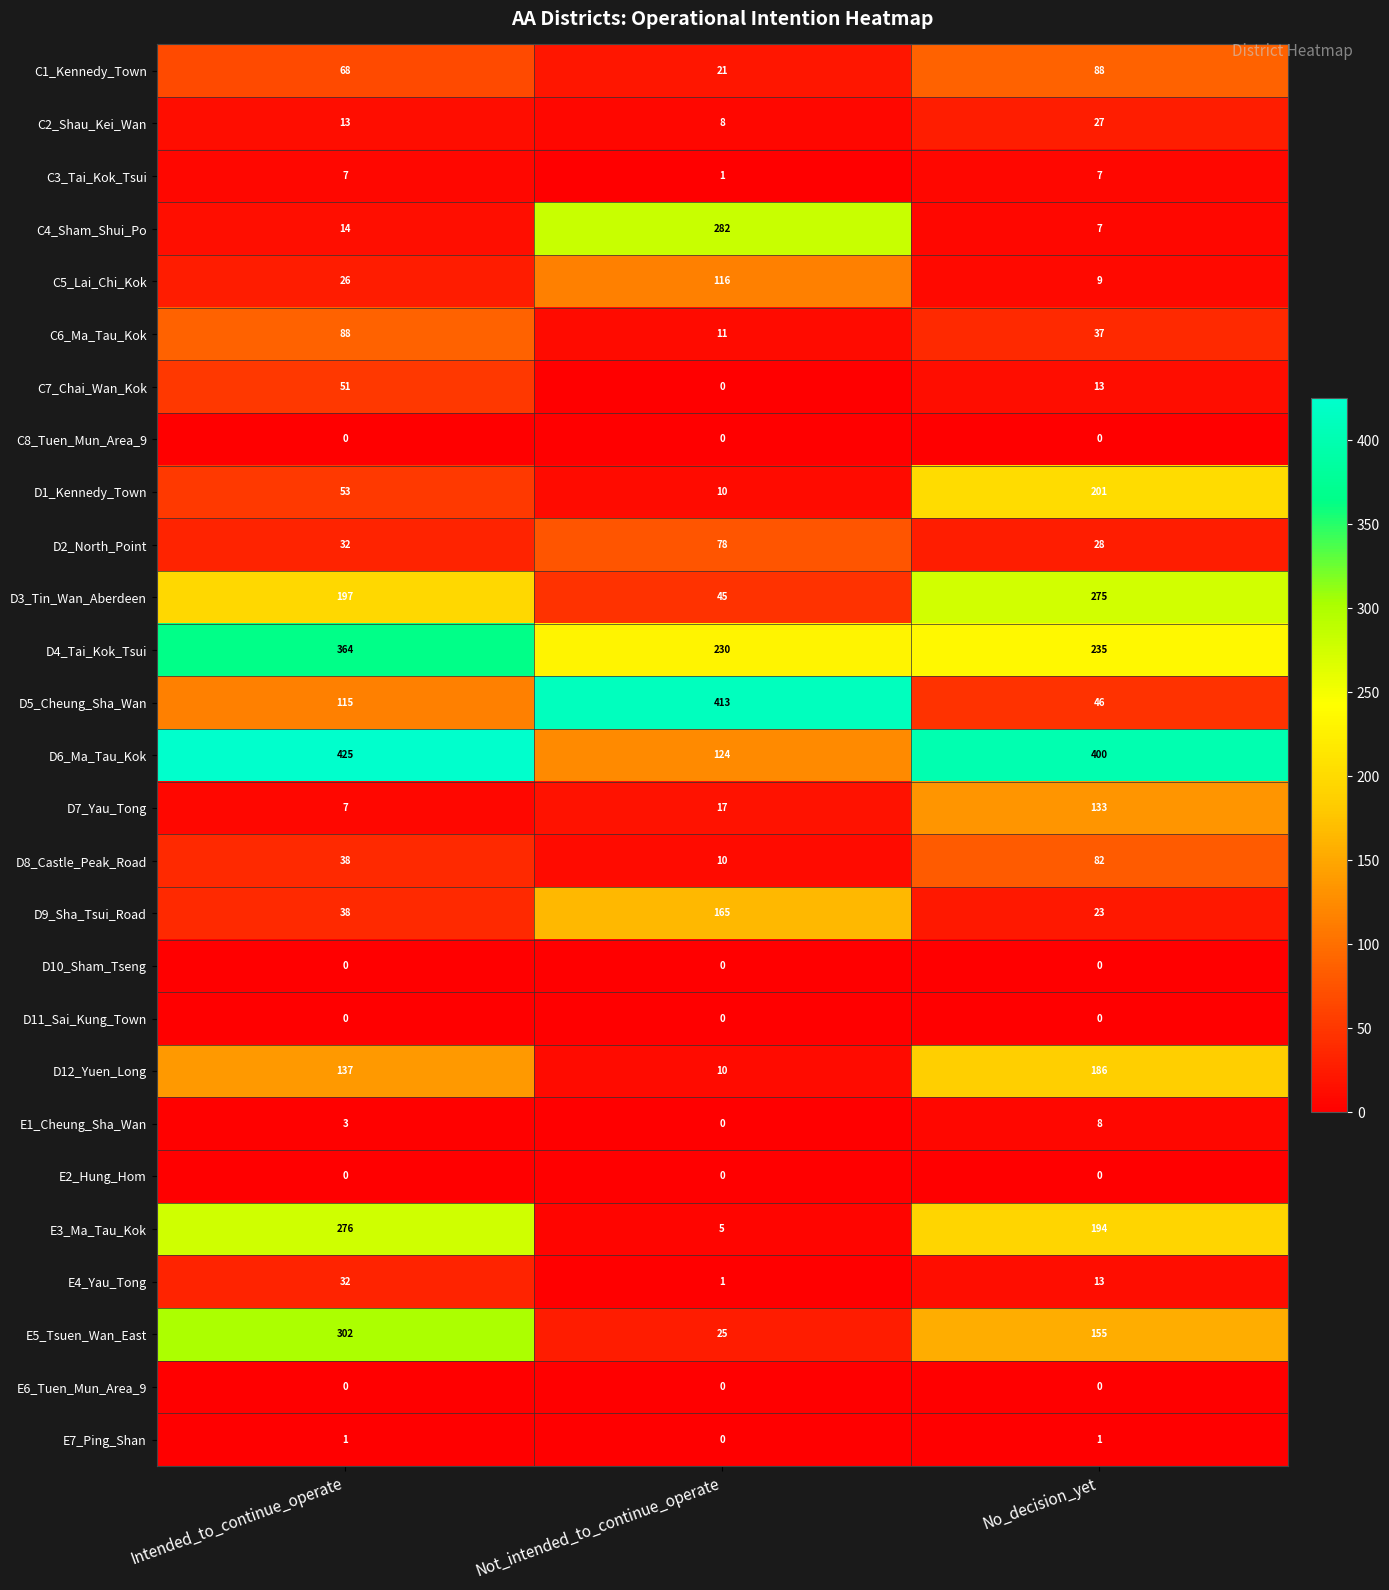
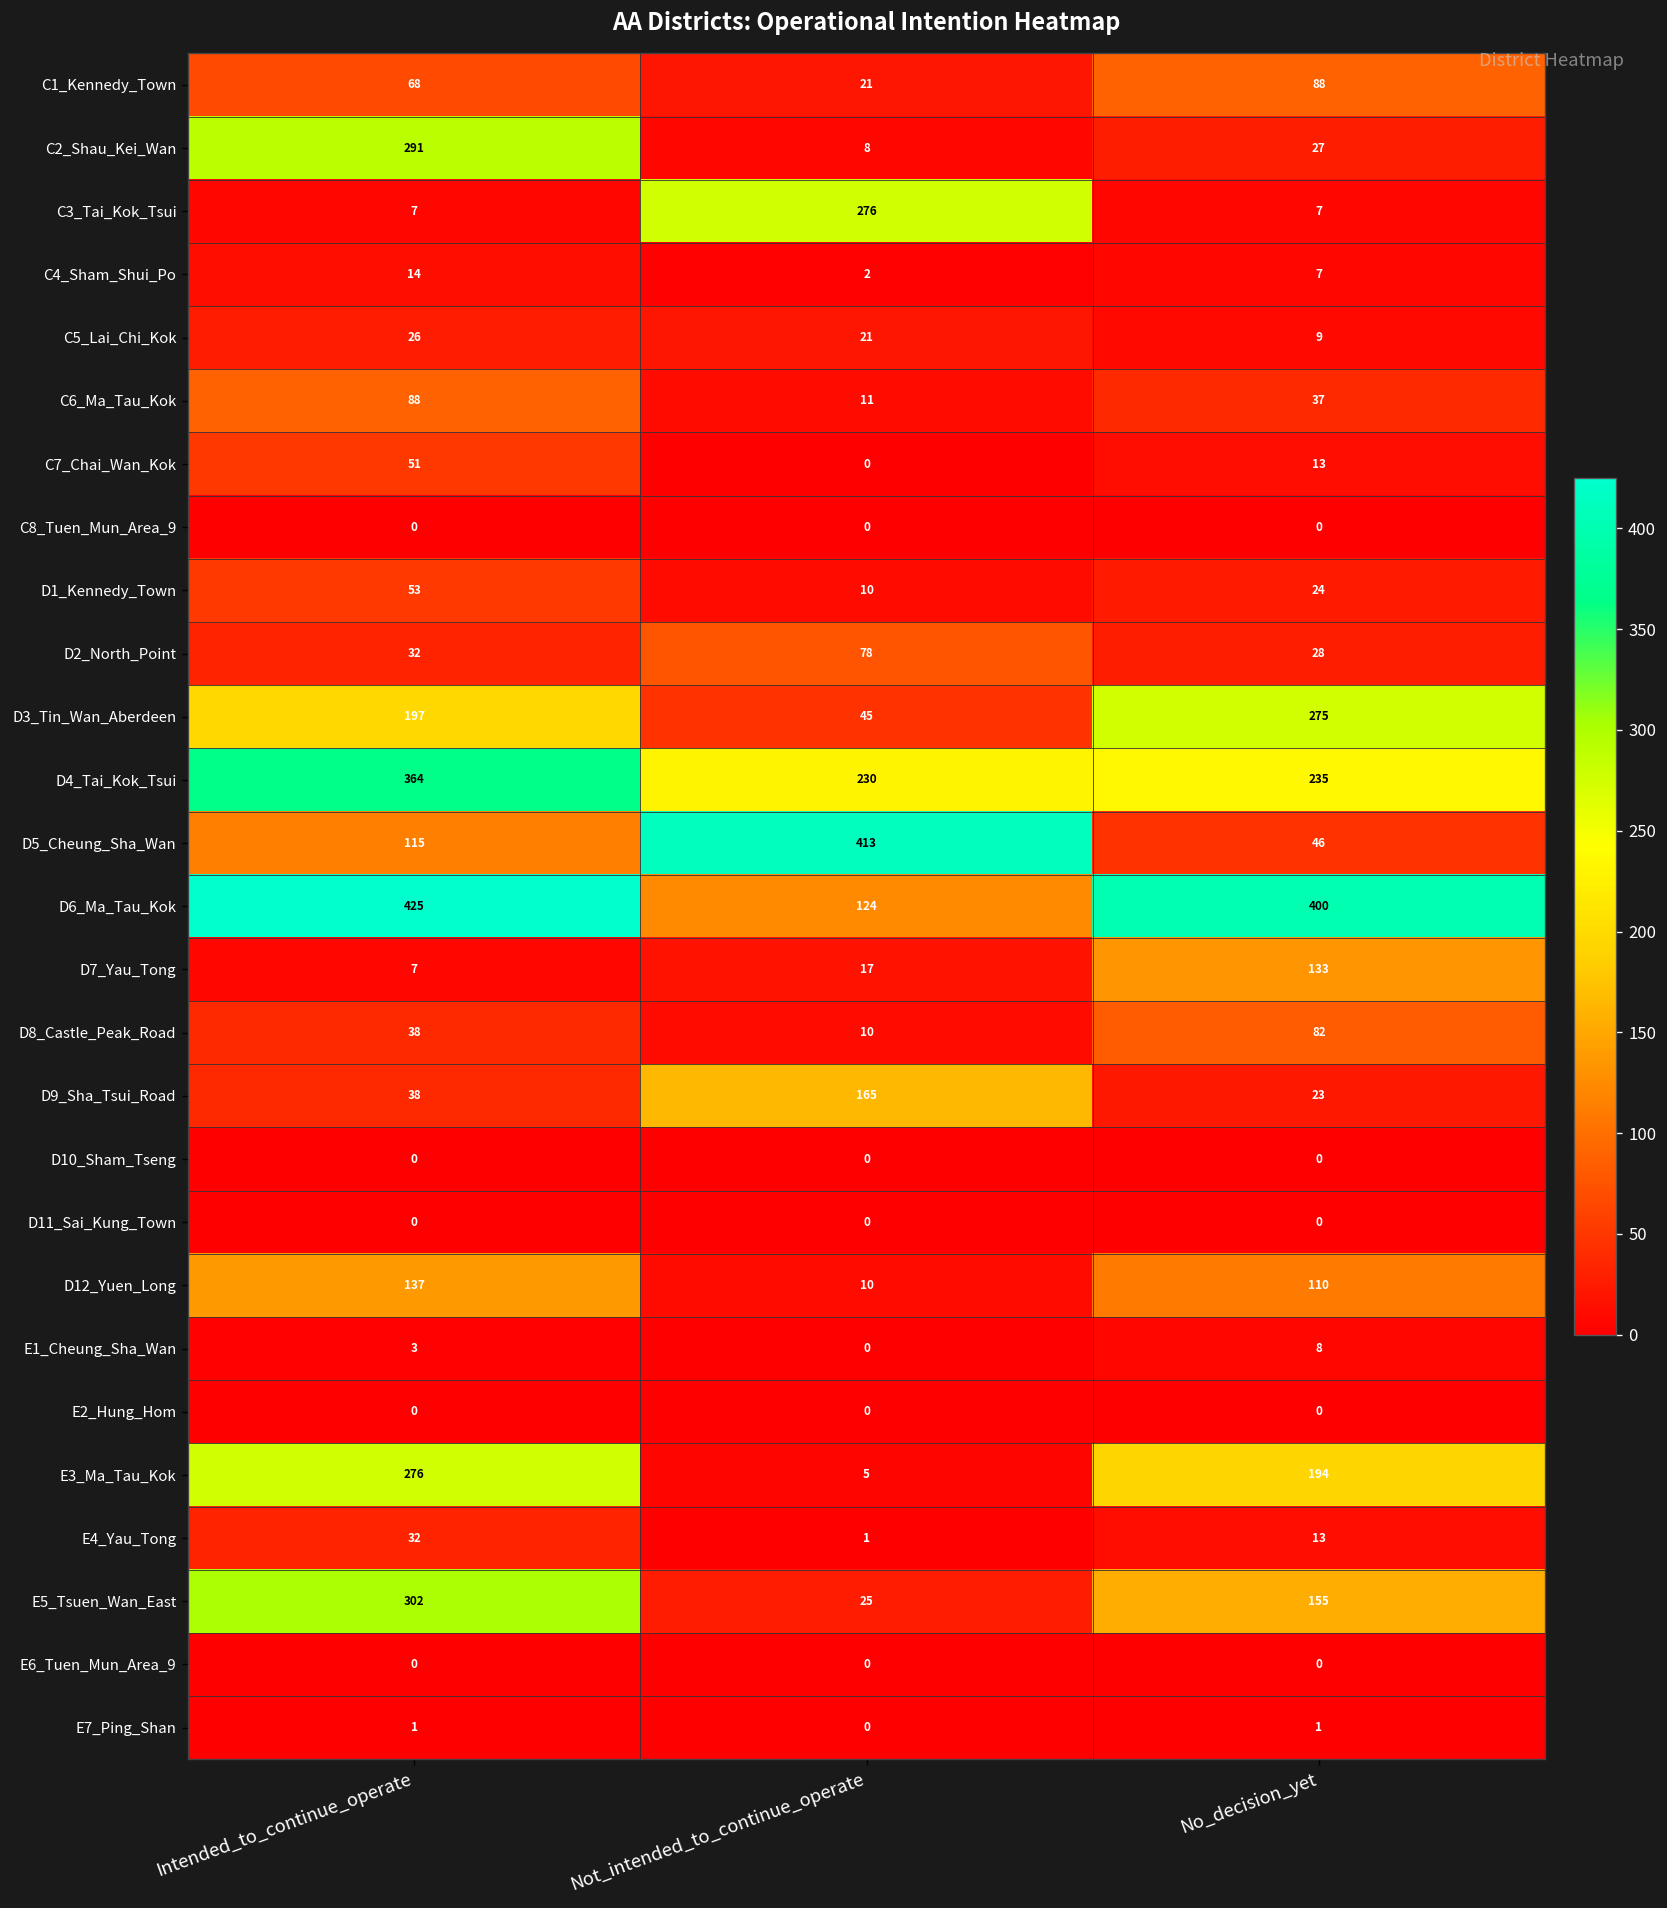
C2_Shau_Kei_Wan, Intended_to_continue_operate: 13 -> 291
C3_Tai_Kok_Tsui, Not_intended_to_continue_operate: 1 -> 276
C4_Sham_Shui_Po, Not_intended_to_continue_operate: 282 -> 2
C5_Lai_Chi_Kok, Not_intended_to_continue_operate: 116 -> 21
D1_Kennedy_Town, No_decision_yet: 201 -> 24
D12_Yuen_Long, No_decision_yet: 186 -> 110
